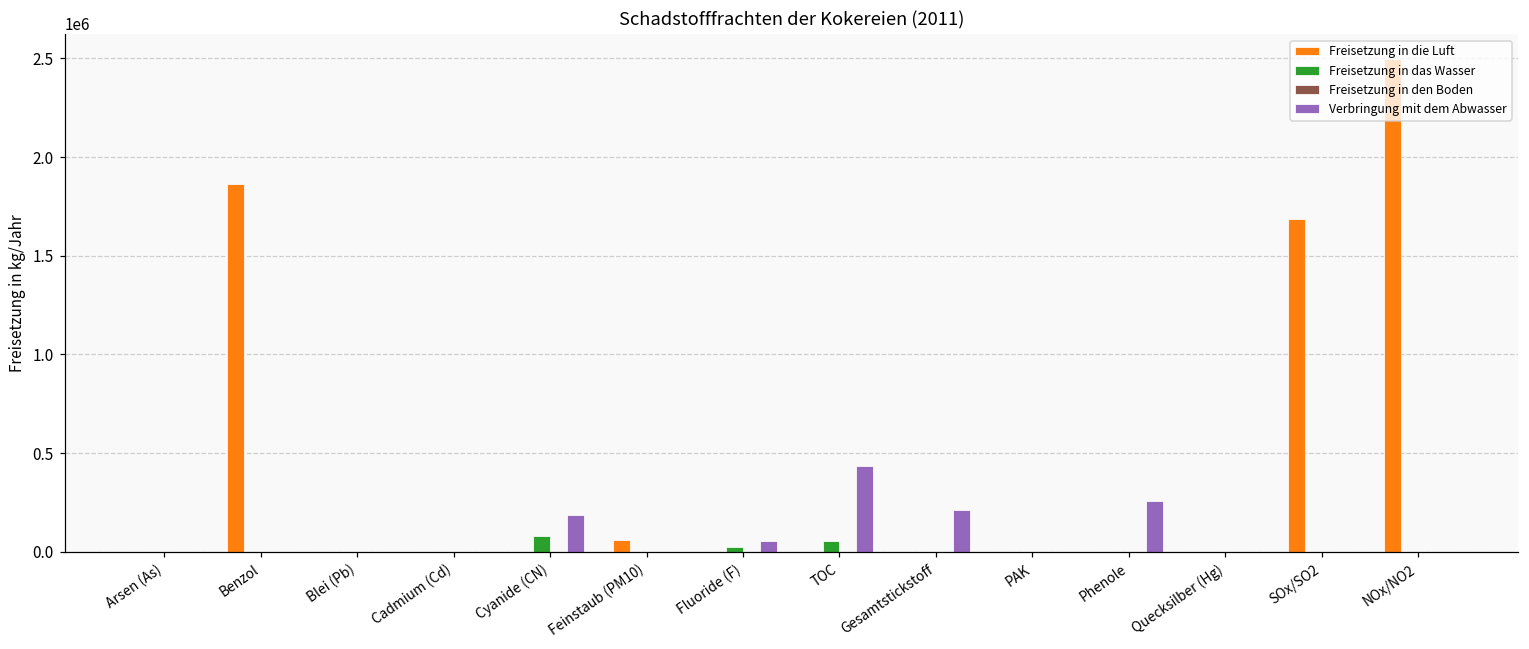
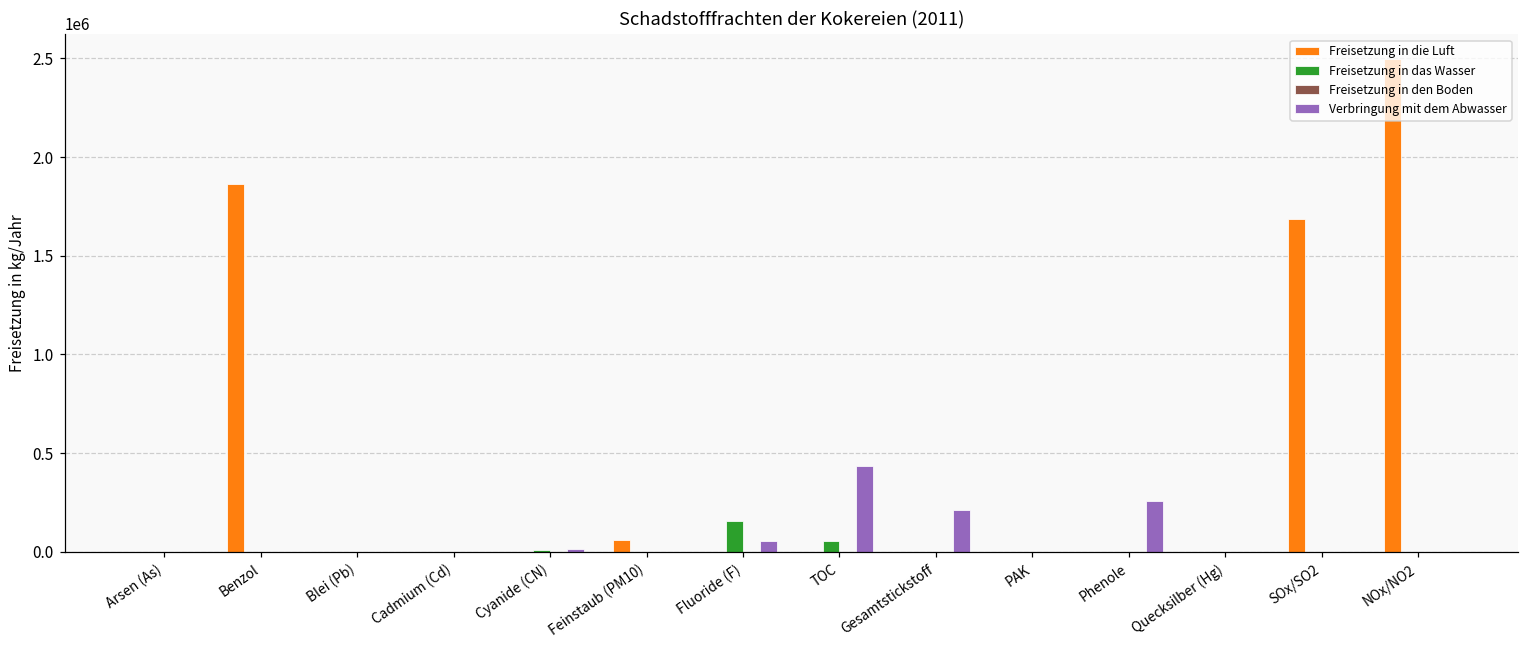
Freisetzung in das Wasser, Cyanide (CN): 80000 -> 10000
Verbringung mit dem Abwasser, Cyanide (CN): 190000 -> 10000
Freisetzung in das Wasser, Fluoride (F): 20000 -> 160000
